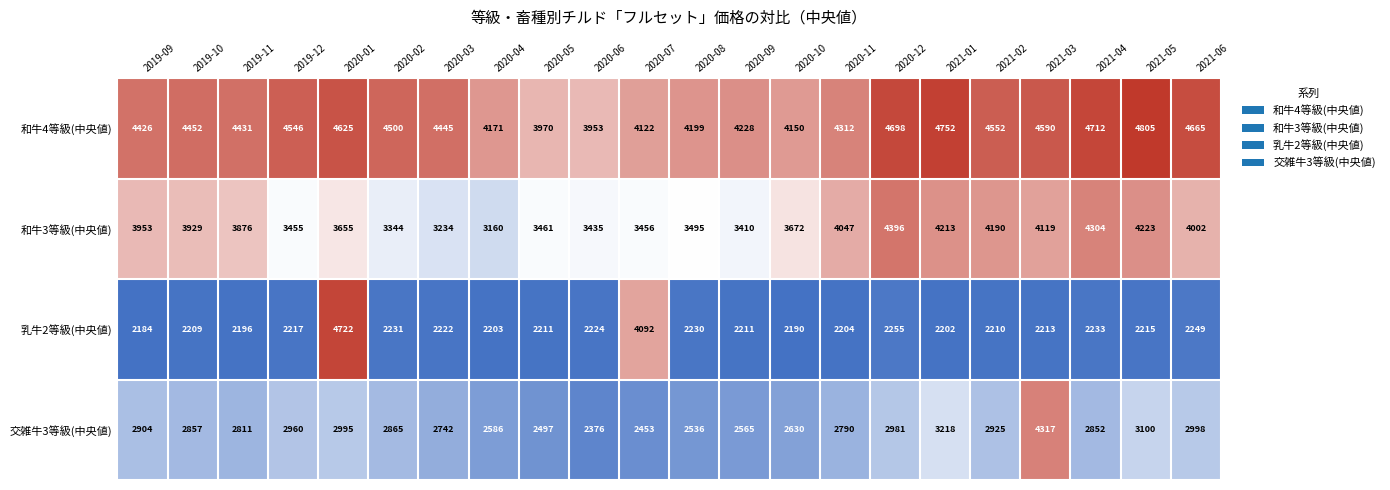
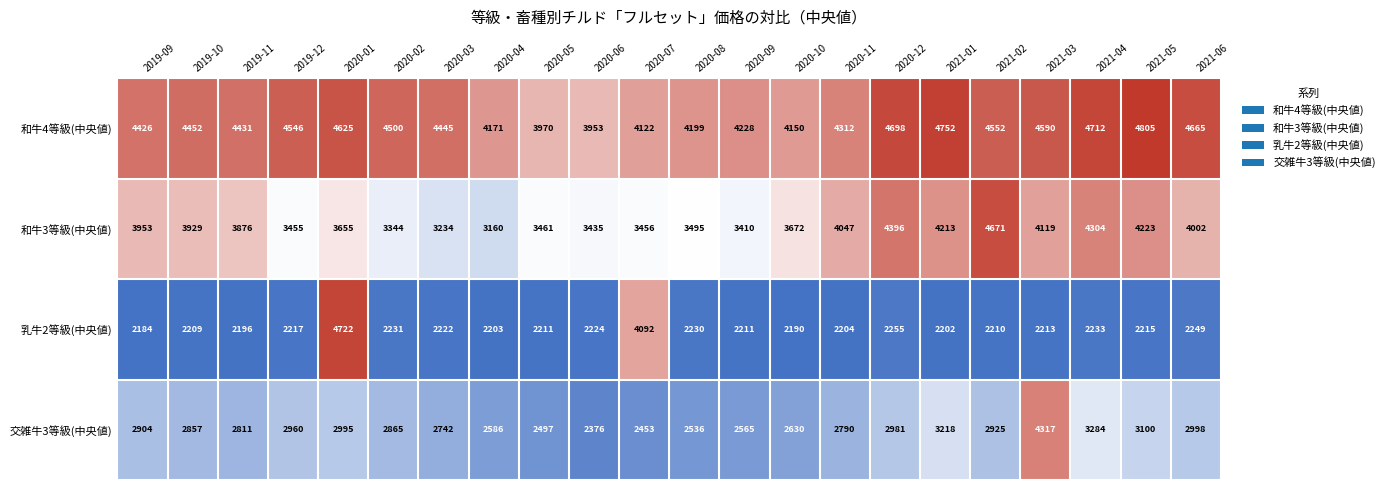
和牛3等級(中央値), 2021-02: 4190 -> 4671
交雑牛3等級(中央値), 2021-04: 2852 -> 3284
